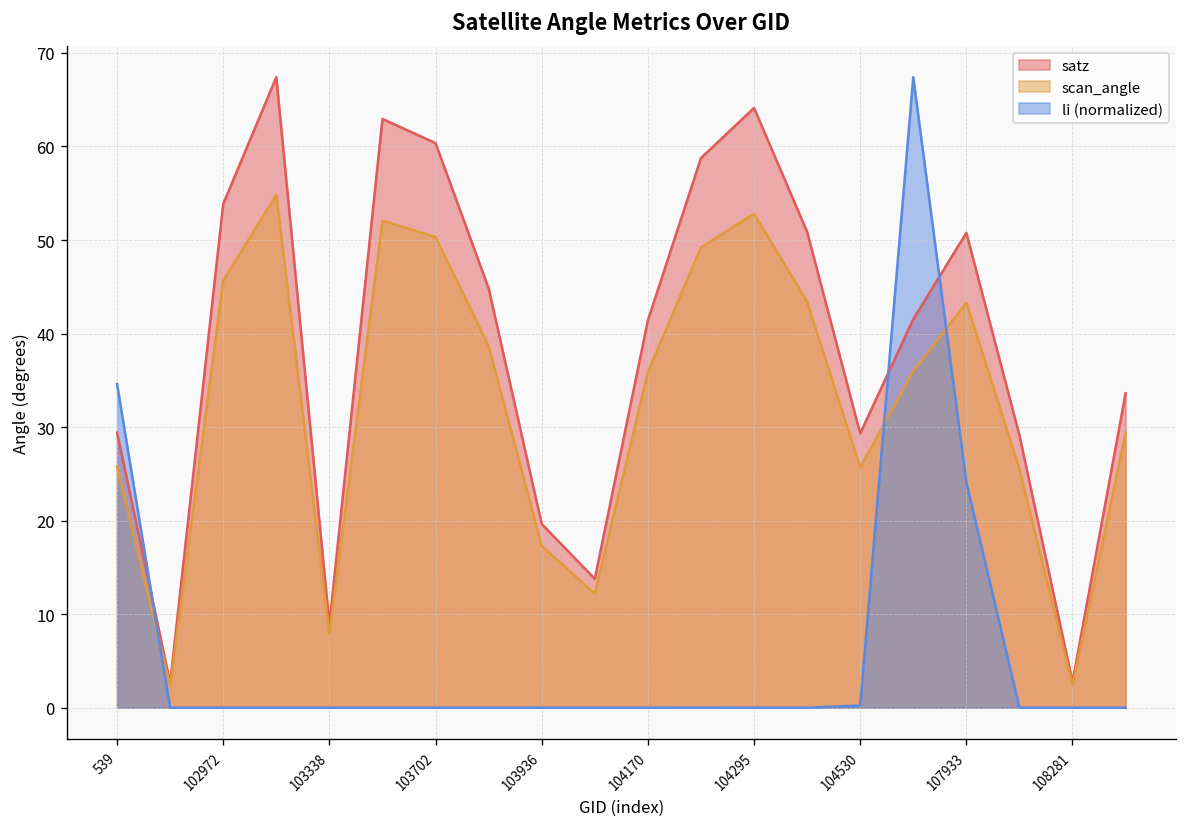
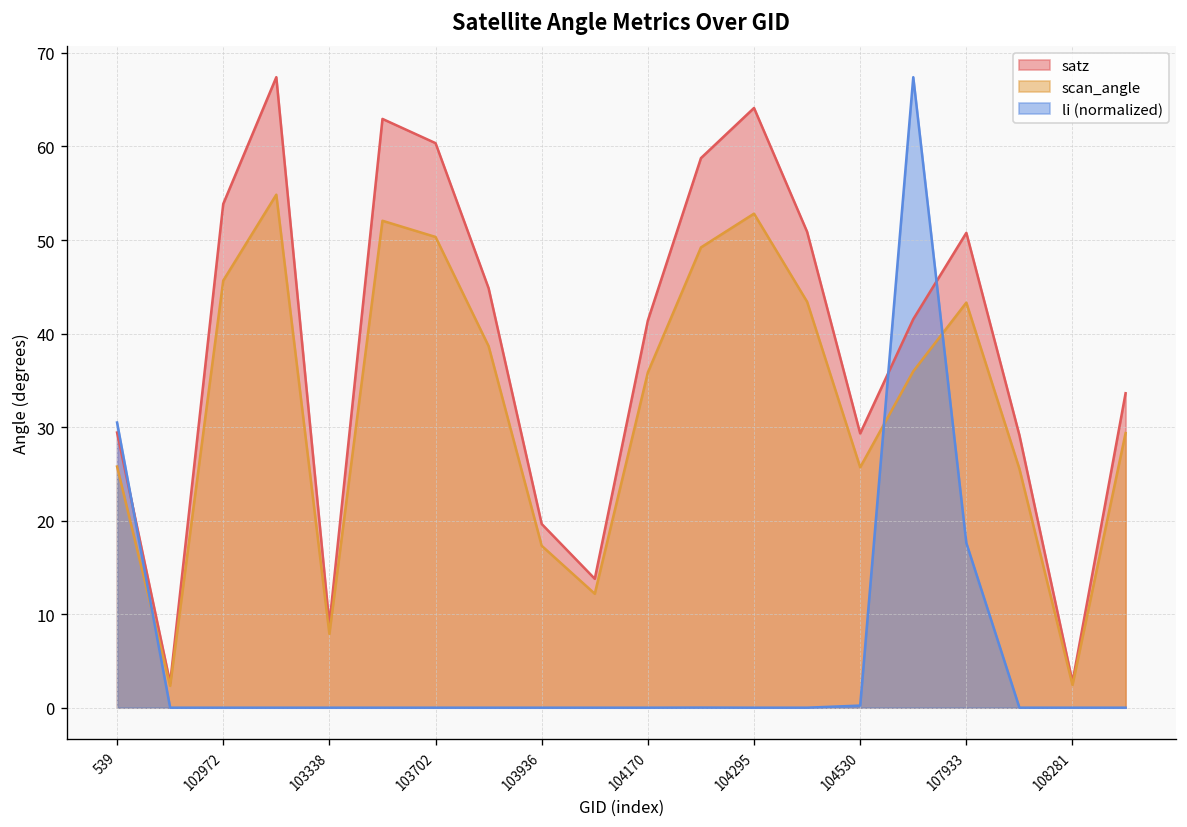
li (normalized), 539: 35 -> 30
li (normalized), 107933: 24 -> 18
